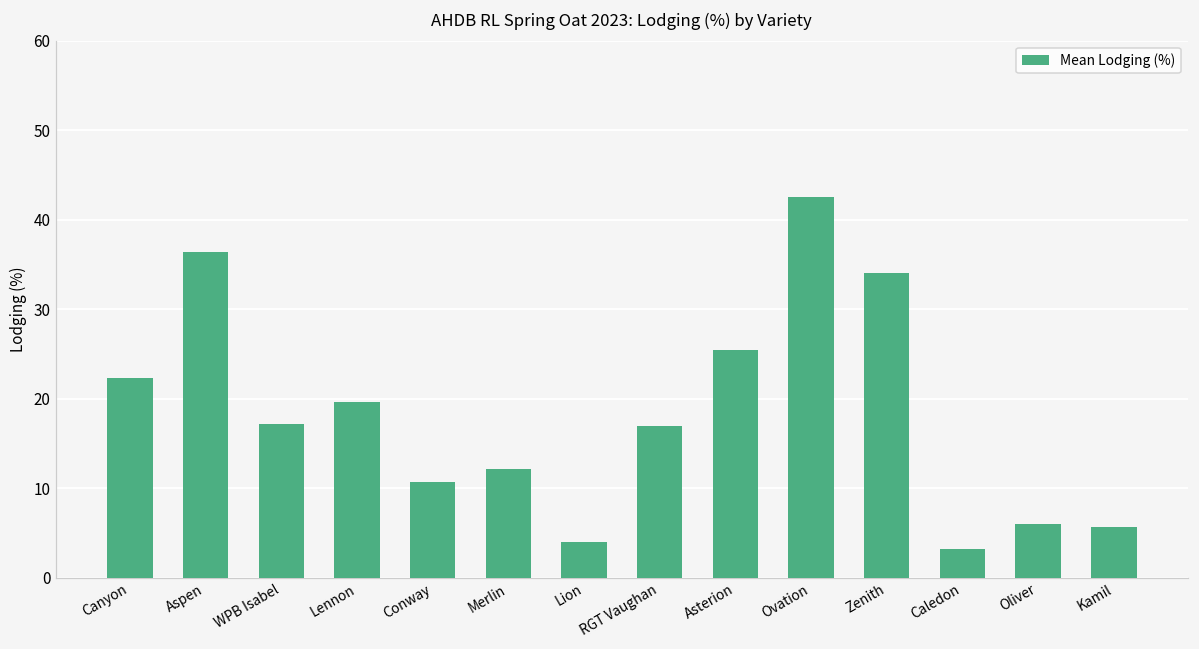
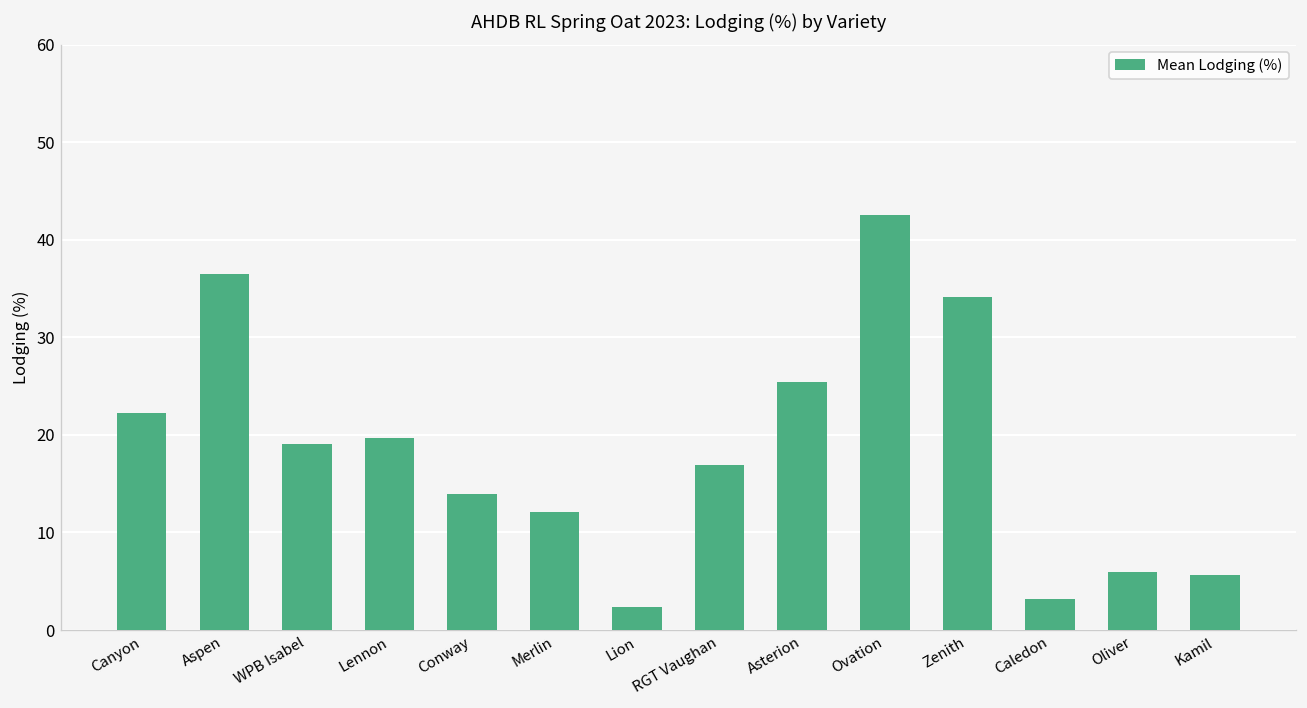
WPB Isabel: 17 -> 19
Conway: 11 -> 14
Lion: 4 -> 2
